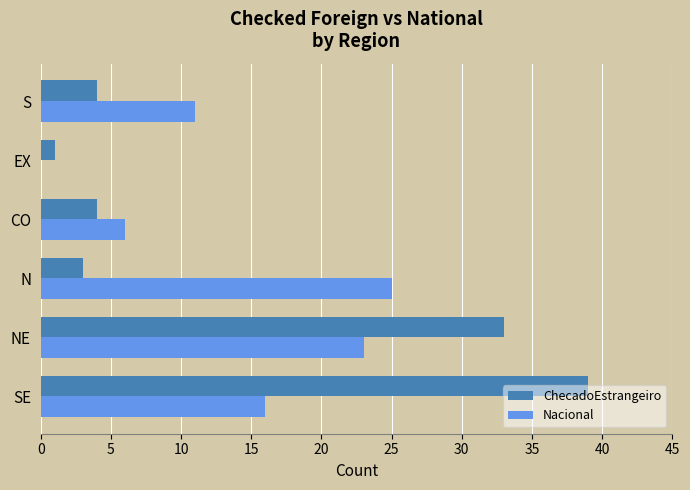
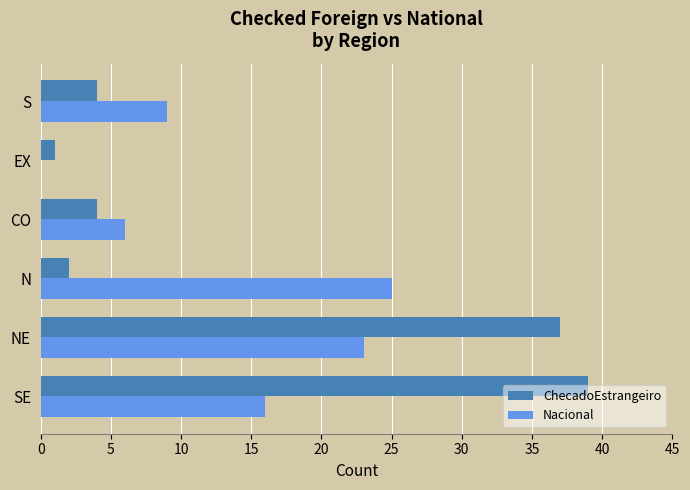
Nacional, S: 11 -> 9
ChecadoEstrangeiro, N: 3 -> 2
ChecadoEstrangeiro, NE: 33 -> 37
